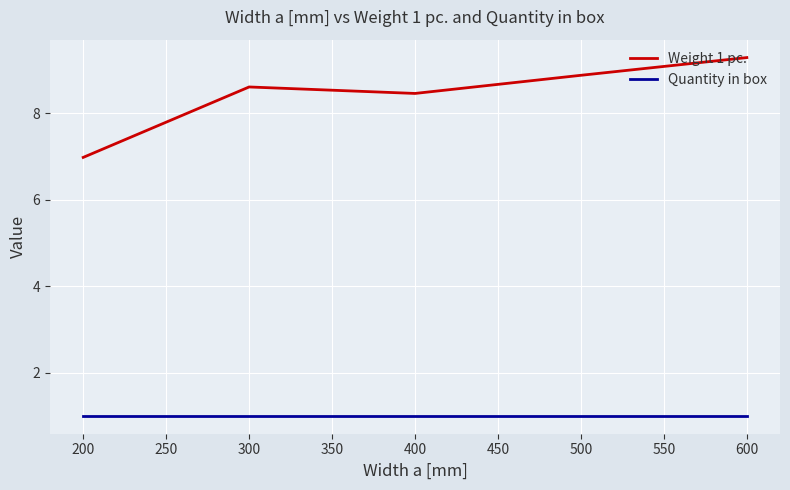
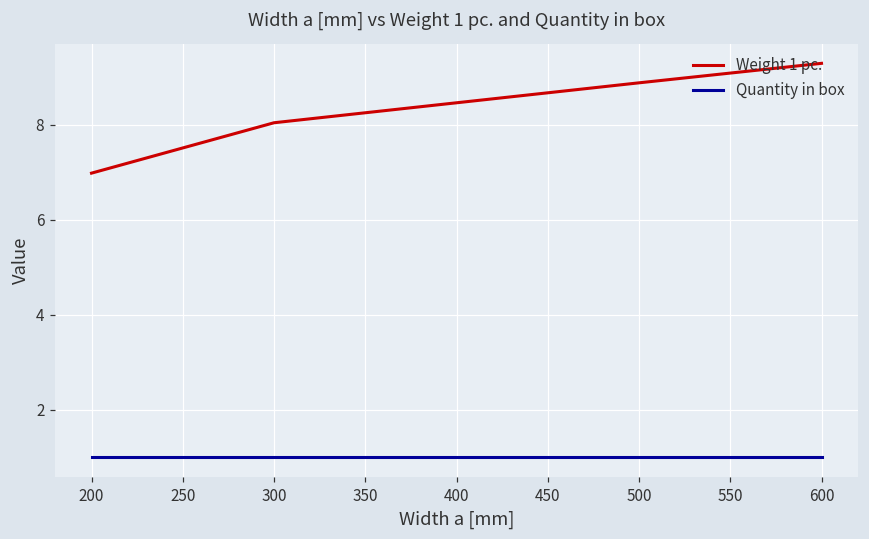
Weight 1 pc., 300: 8.6 -> 8.0
